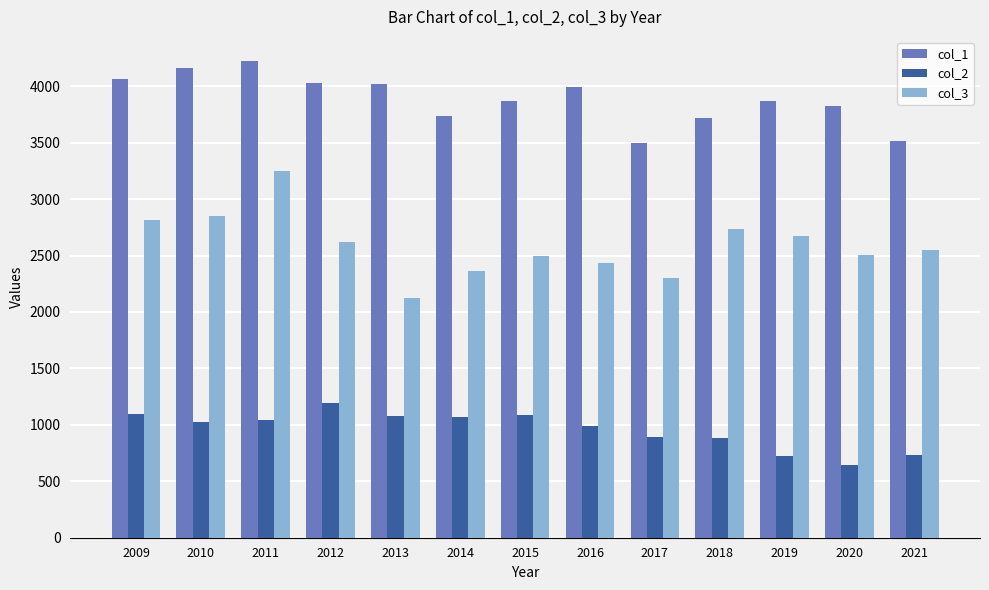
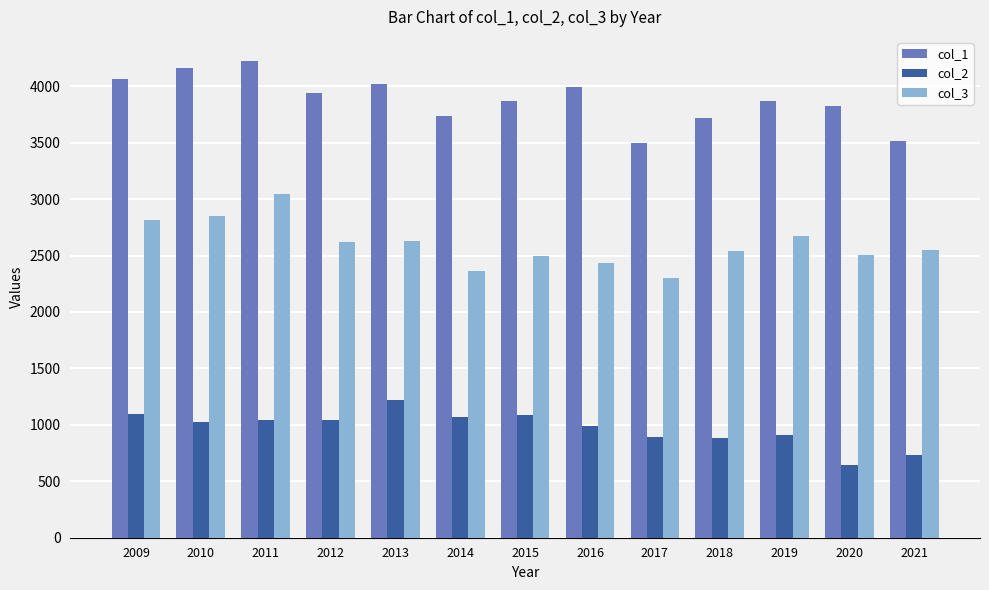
col_3, 2011: 3250 -> 3040
col_1, 2012: 4030 -> 3940
col_2, 2012: 1190 -> 1050
col_2, 2013: 1080 -> 1220
col_3, 2013: 2130 -> 2630
col_3, 2018: 2740 -> 2540
col_2, 2019: 730 -> 910
